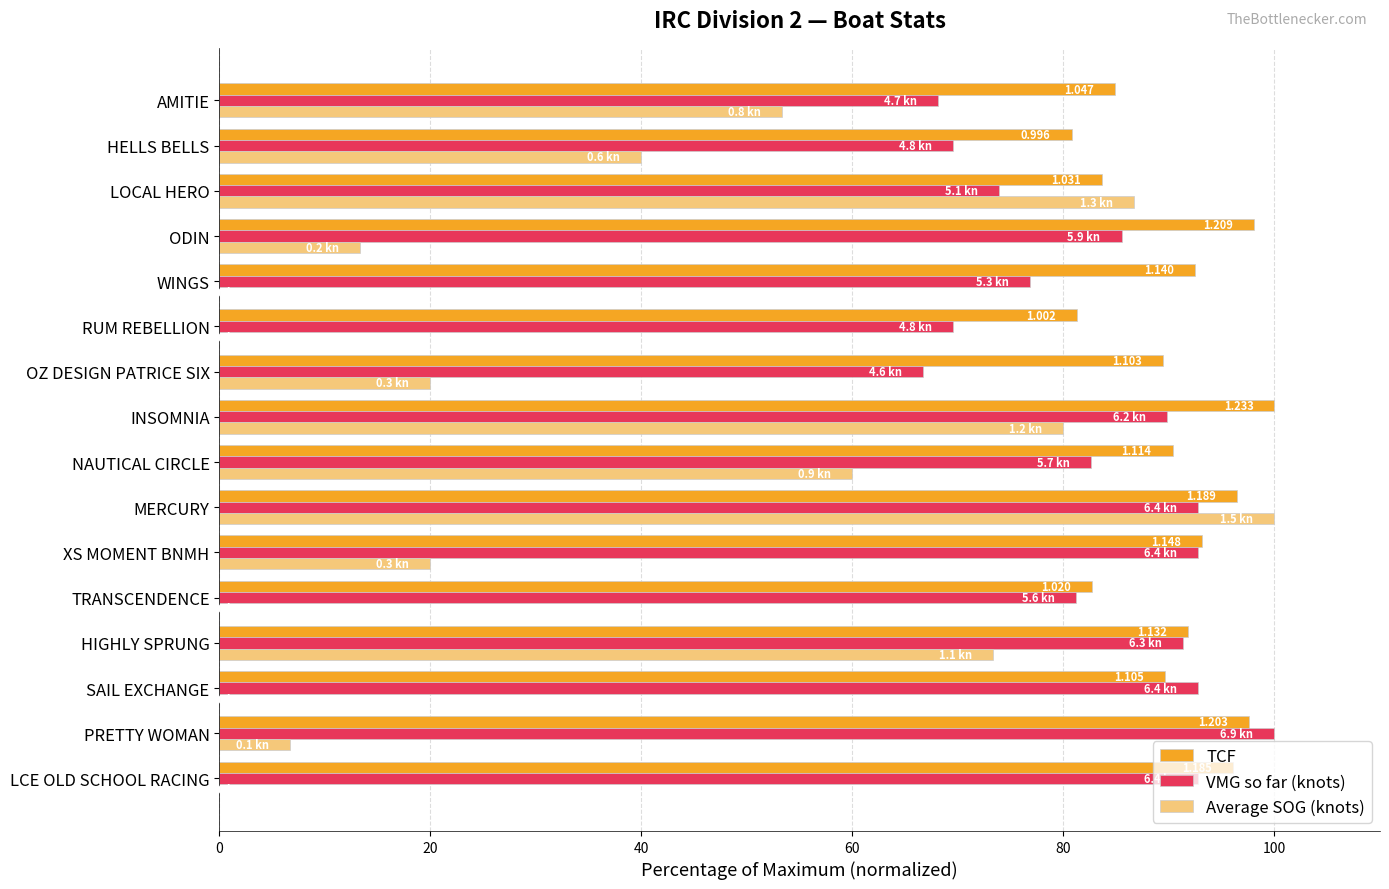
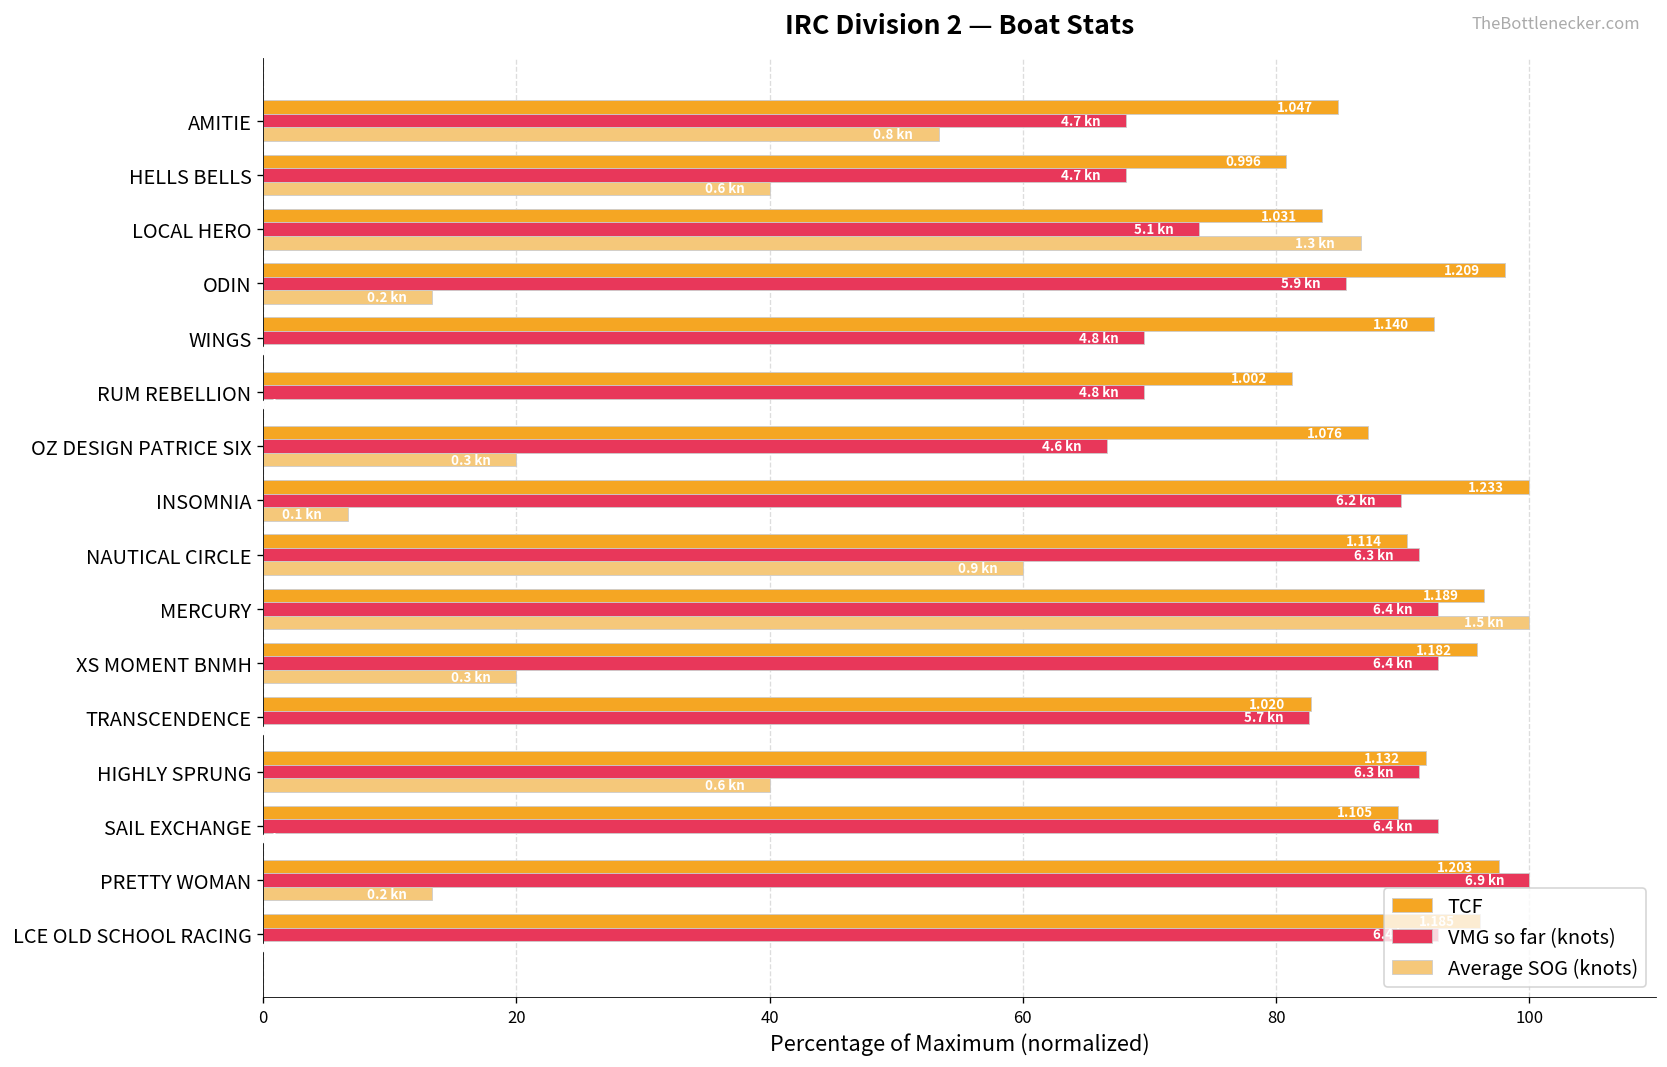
VMG so far (knots), HELLS BELLS: 4.8 -> 4.7
VMG so far (knots), WINGS: 5.3 -> 4.8
TCF, OZ DESIGN PATRICE SIX: 1.103 -> 1.076
Average SOG (knots), INSOMNIA: 1.2 -> 0.1
VMG so far (knots), NAUTICAL CIRCLE: 5.7 -> 6.3
TCF, XS MOMENT BNMH: 1.148 -> 1.182
VMG so far (knots), TRANSCENDENCE: 5.6 -> 5.7
Average SOG (knots), HIGHLY SPRUNG: 1.1 -> 0.6
Average SOG (knots), PRETTY WOMAN: 0.1 -> 0.2
